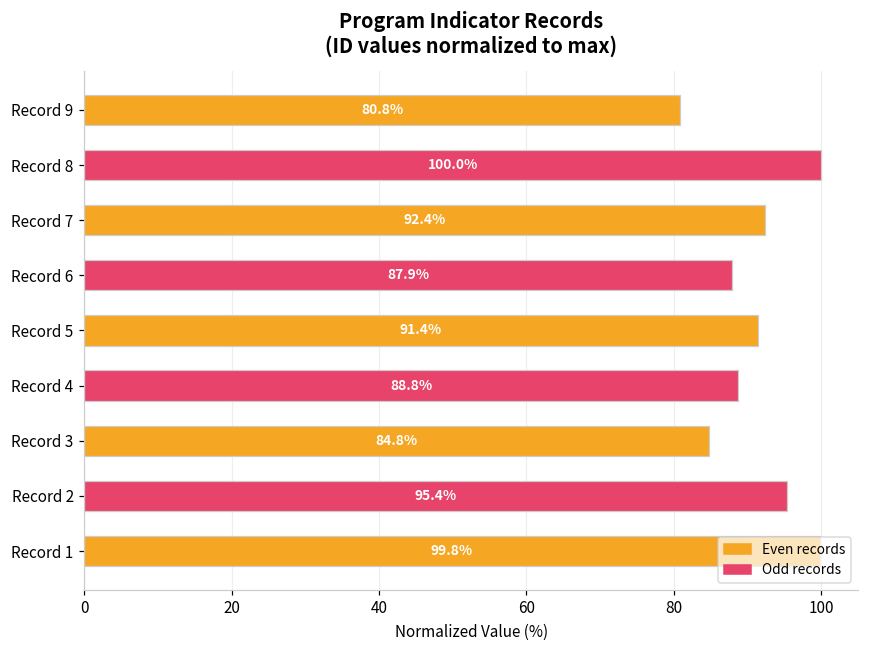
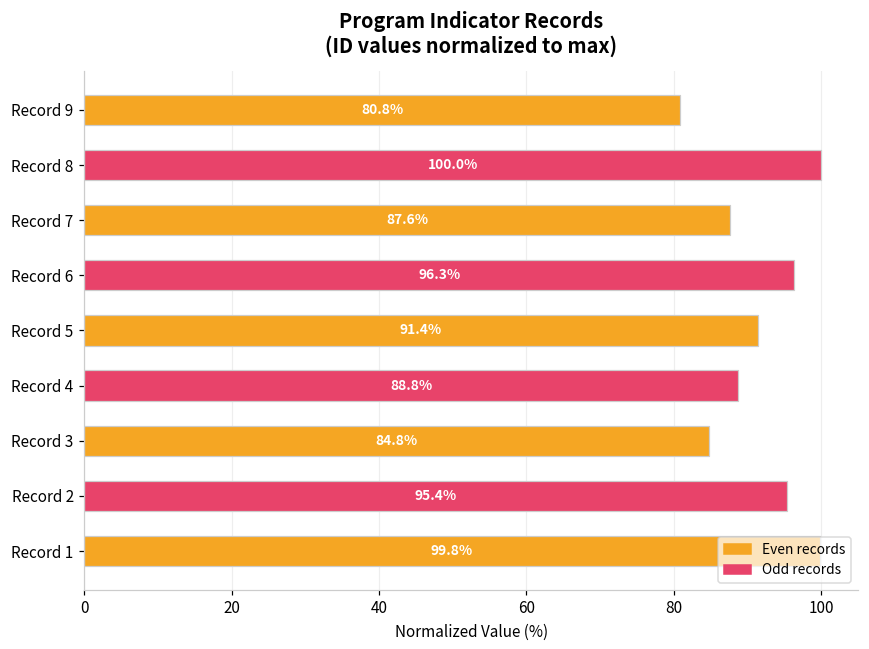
Record 7: 92.4% -> 87.6%
Record 6: 87.9% -> 96.3%
